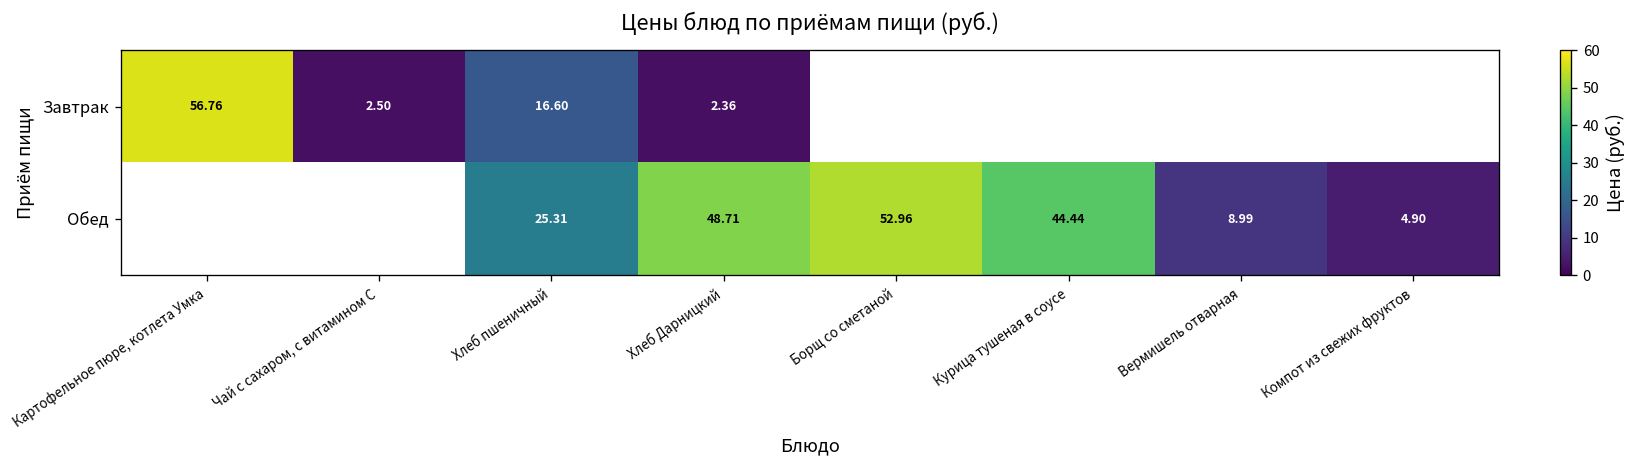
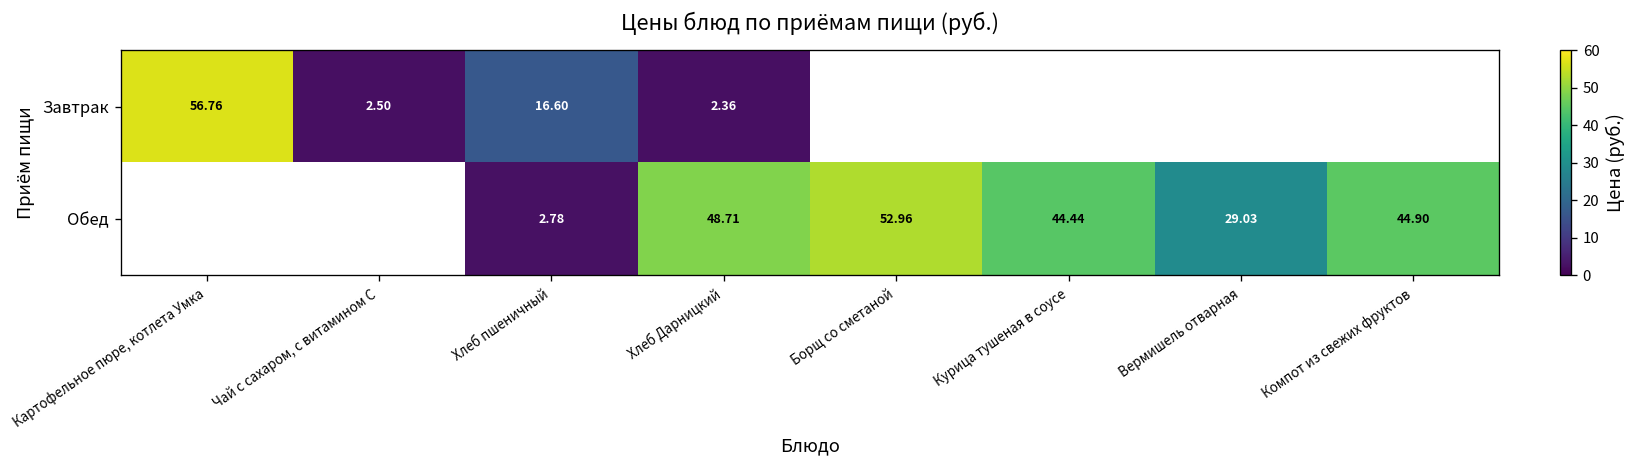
Обед, Хлеб пшеничный: 25.31 -> 2.78
Обед, Вермишель отварная: 8.99 -> 29.03
Обед, Компот из свежих фруктов: 4.90 -> 44.90
